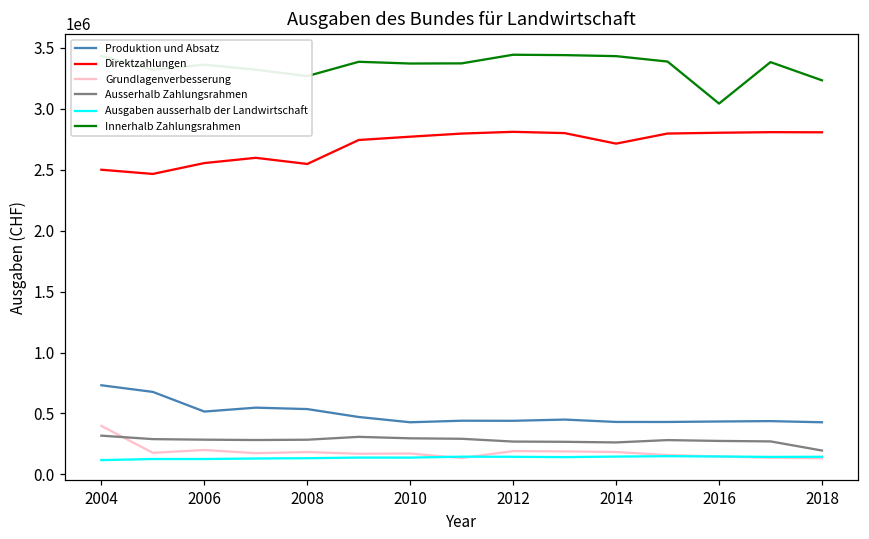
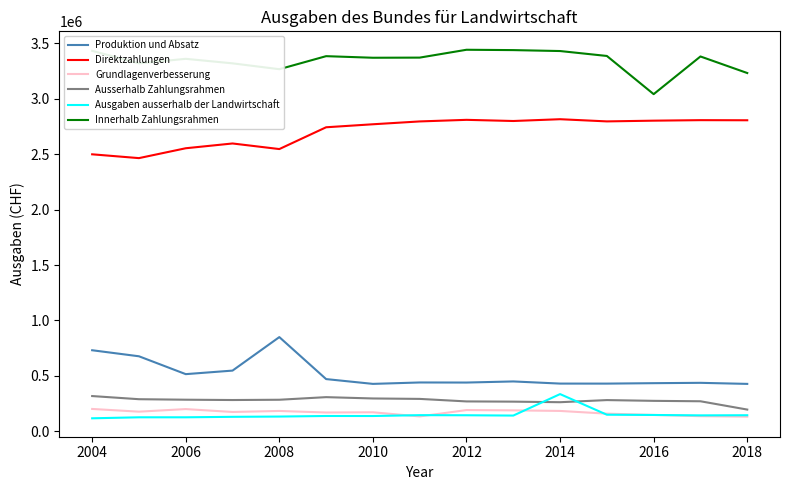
Grundlagenverbesserung, 2004: 400000 -> 200000
Produktion und Absatz, 2008: 540000 -> 850000
Direktzahlungen, 2014: 2710000 -> 2810000
Ausgaben ausserhalb der Landwirtschaft, 2014: 150000 -> 340000
